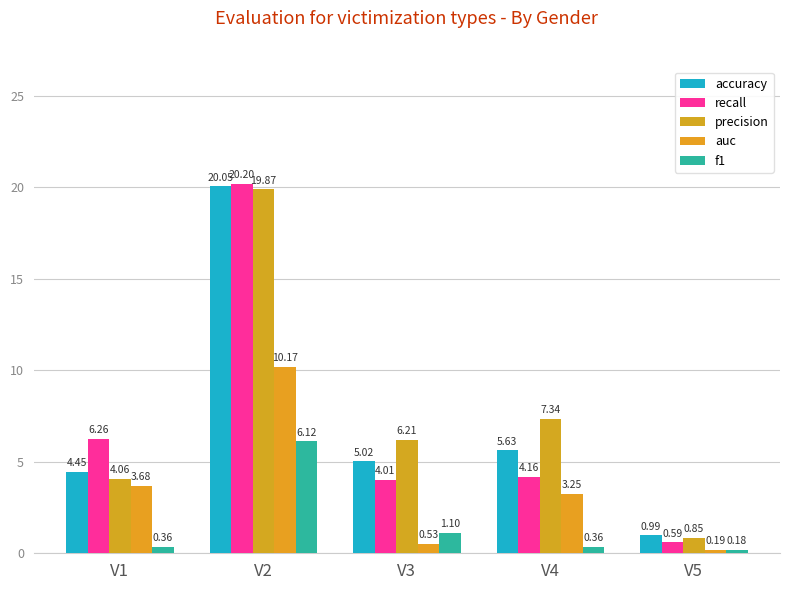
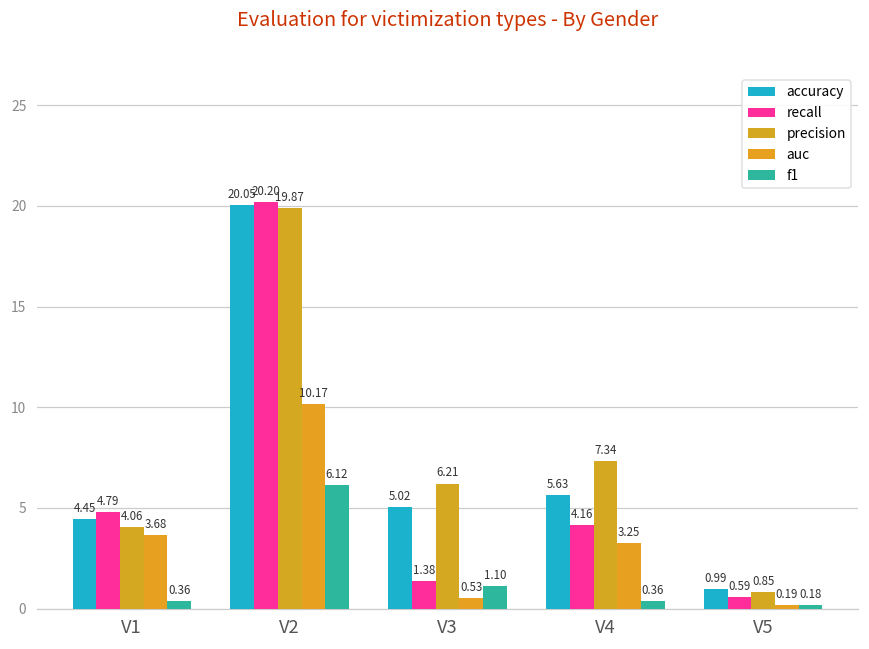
recall, V1: 6.26 -> 4.79
recall, V3: 4.01 -> 1.38
